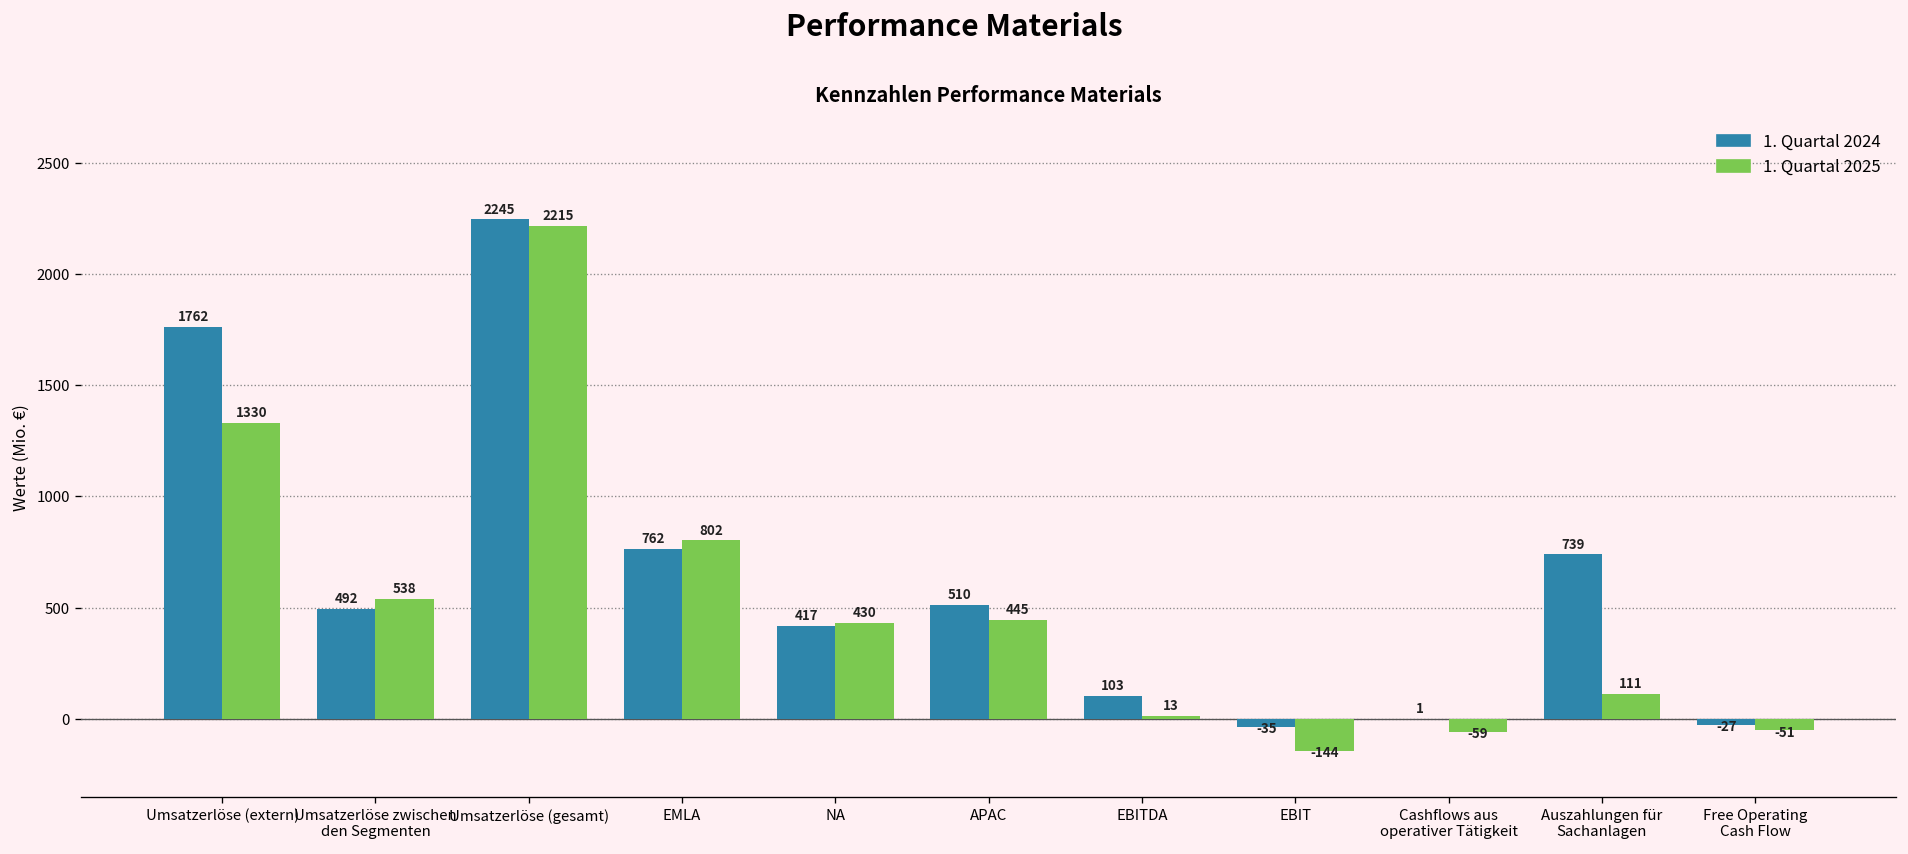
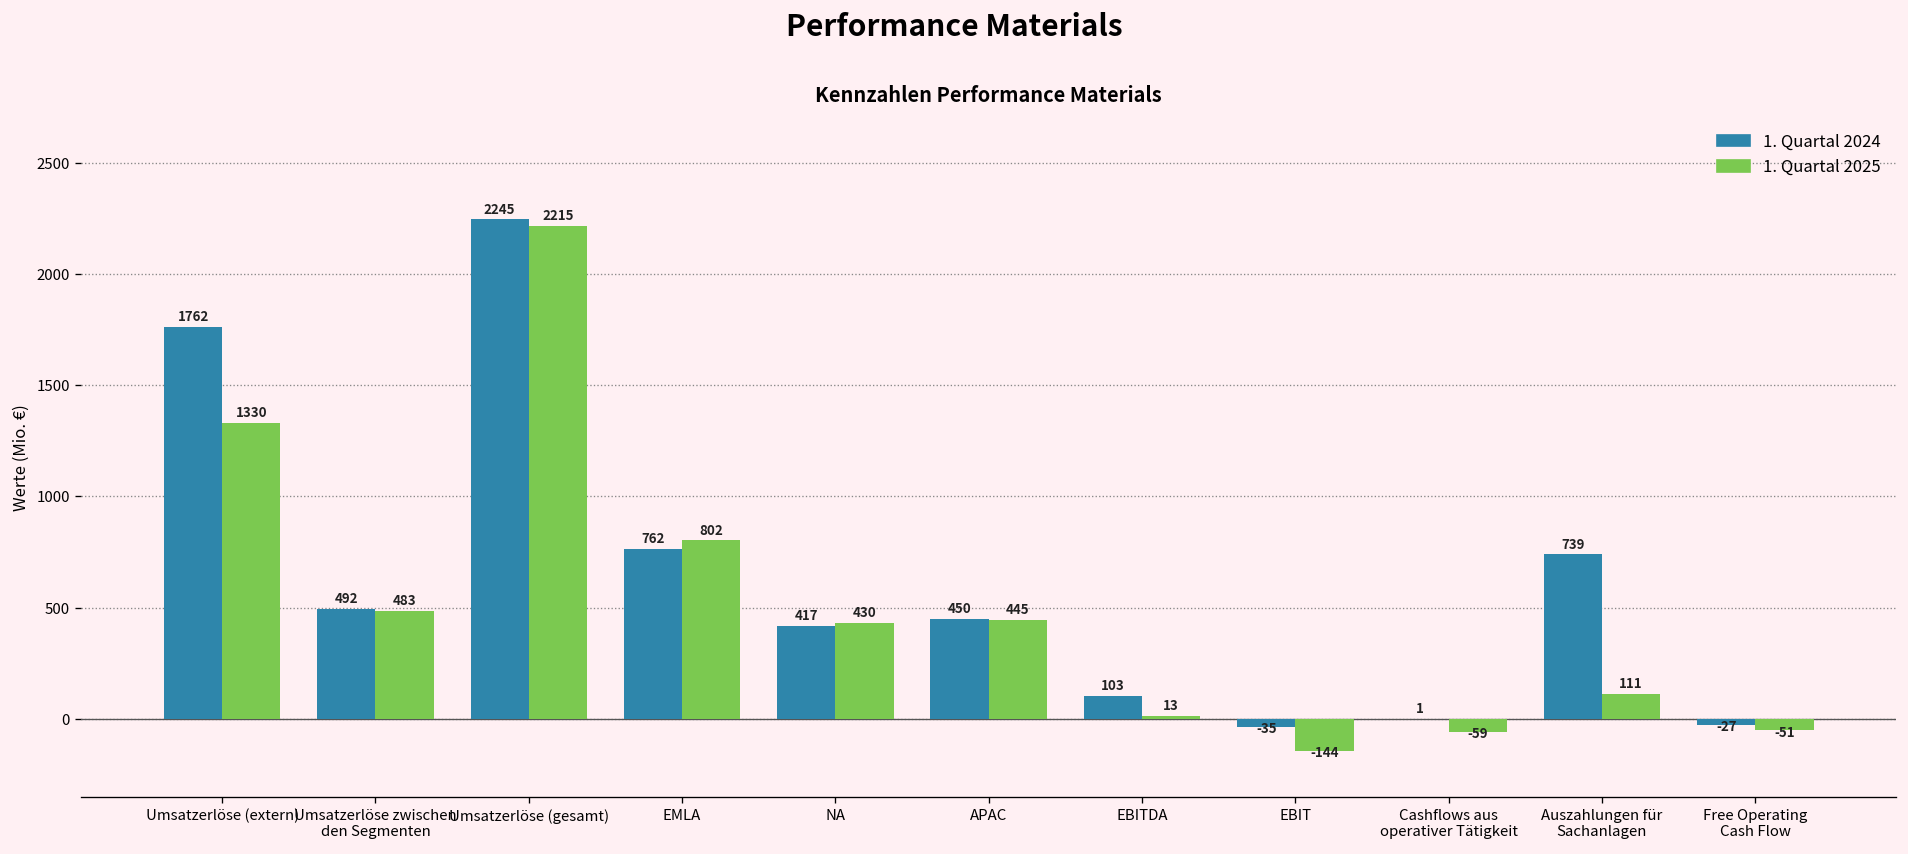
1. Quartal 2025, Umsatzerlöse zwischen den Segmenten: 538 -> 483
1. Quartal 2024, APAC: 510 -> 450
